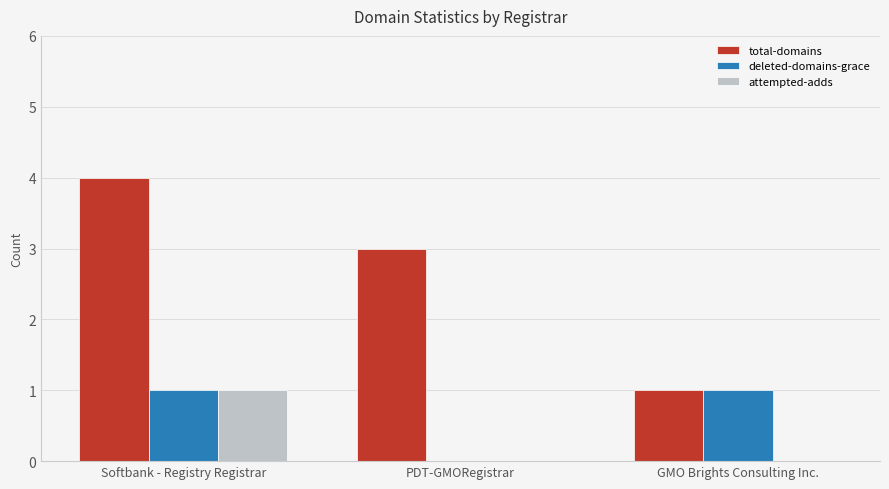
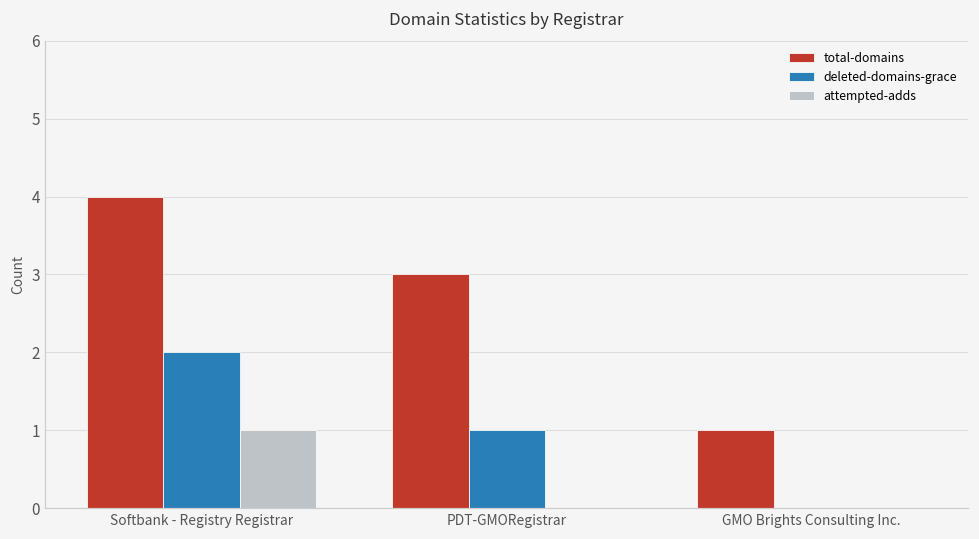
deleted-domains-grace, Softbank - Registry Registrar: 1 -> 2
deleted-domains-grace, PDT-GMORegistrar: 0 -> 1
deleted-domains-grace, GMO Brights Consulting Inc.: 1 -> 0
